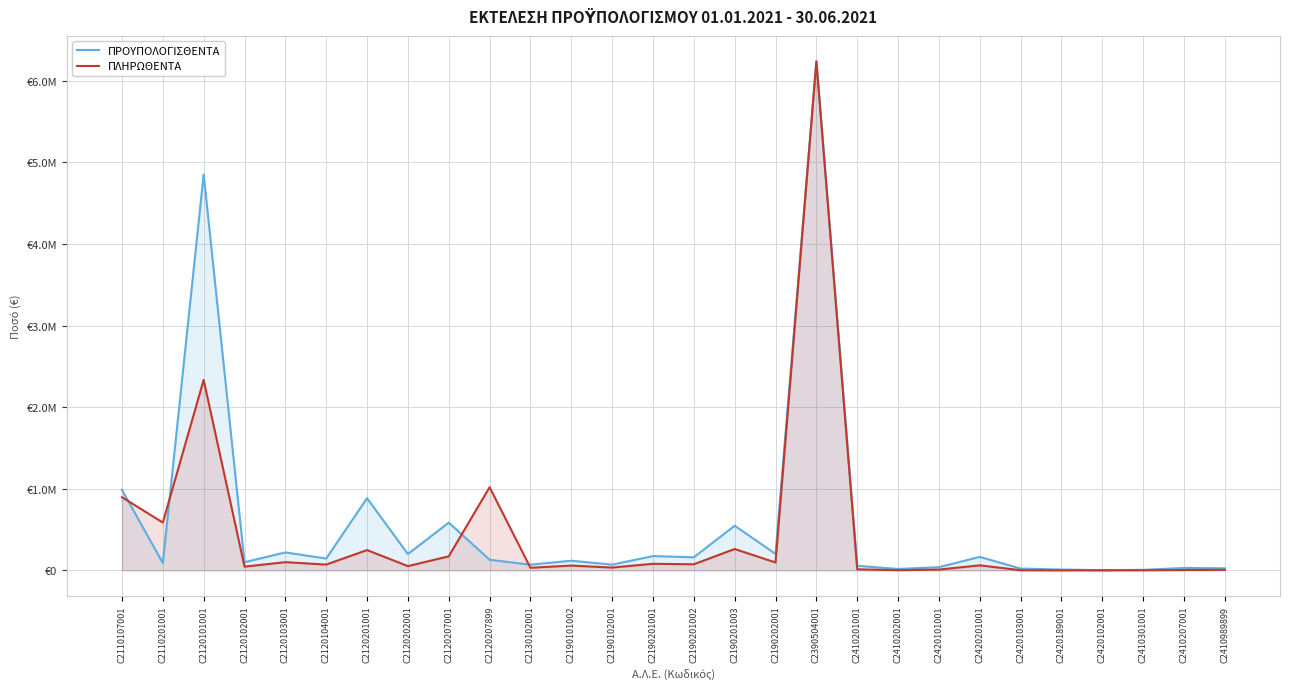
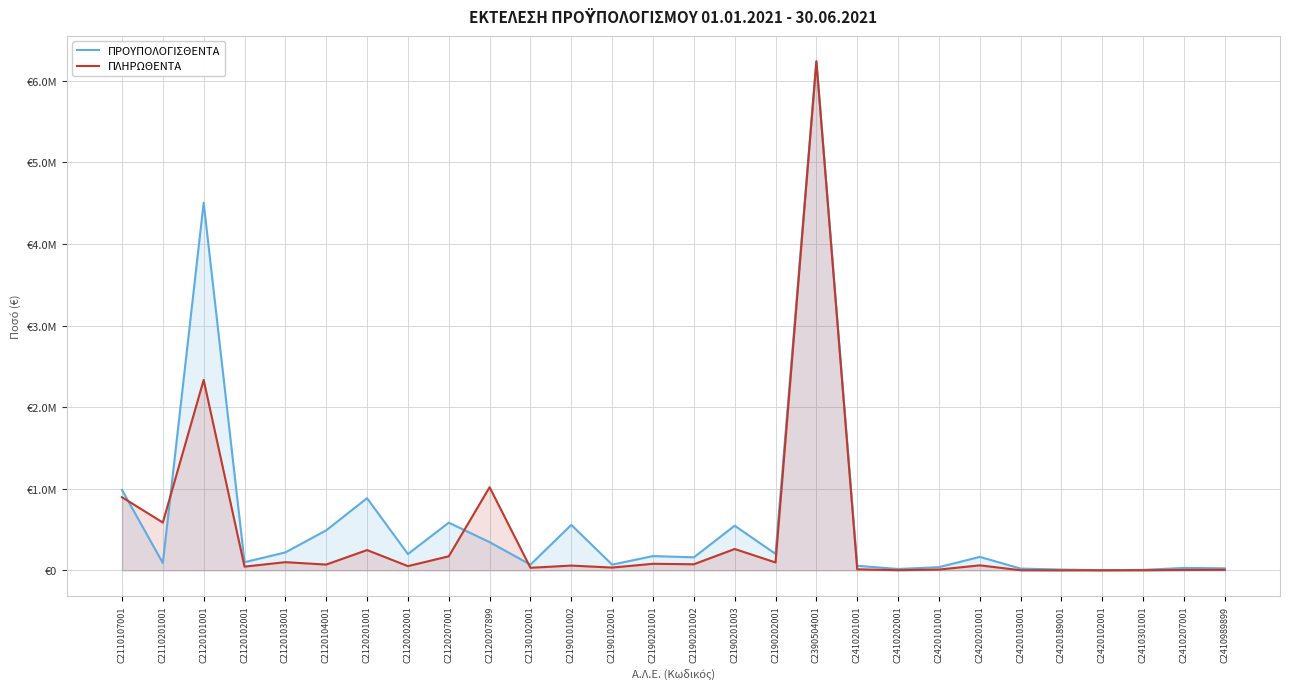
ΠΡΟΥΠΟΛΟΓΙΣΘΕΝΤΑ, C2120101001: €4900000 -> €4500000
ΠΡΟΥΠΟΛΟΓΙΣΘΕΝΤΑ, C2120104001: €100000 -> €500000
ΠΡΟΥΠΟΛΟΓΙΣΘΕΝΤΑ, C2120207899: €100000 -> €300000
ΠΡΟΥΠΟΛΟΓΙΣΘΕΝΤΑ, C2190101002: €100000 -> €600000
